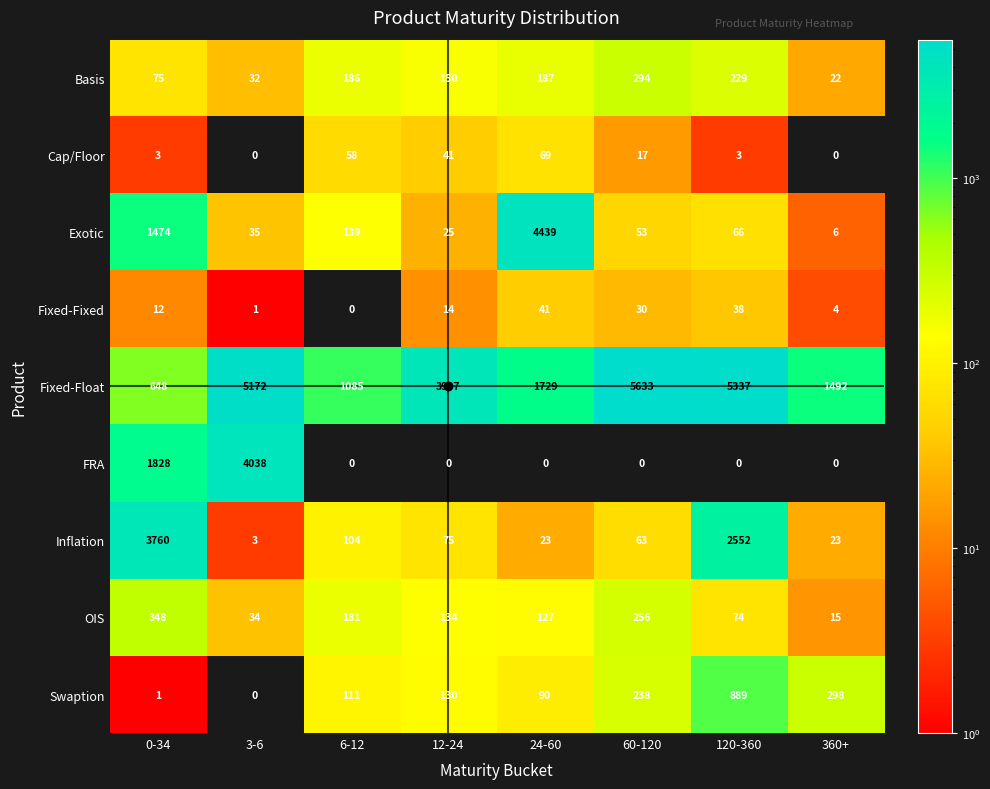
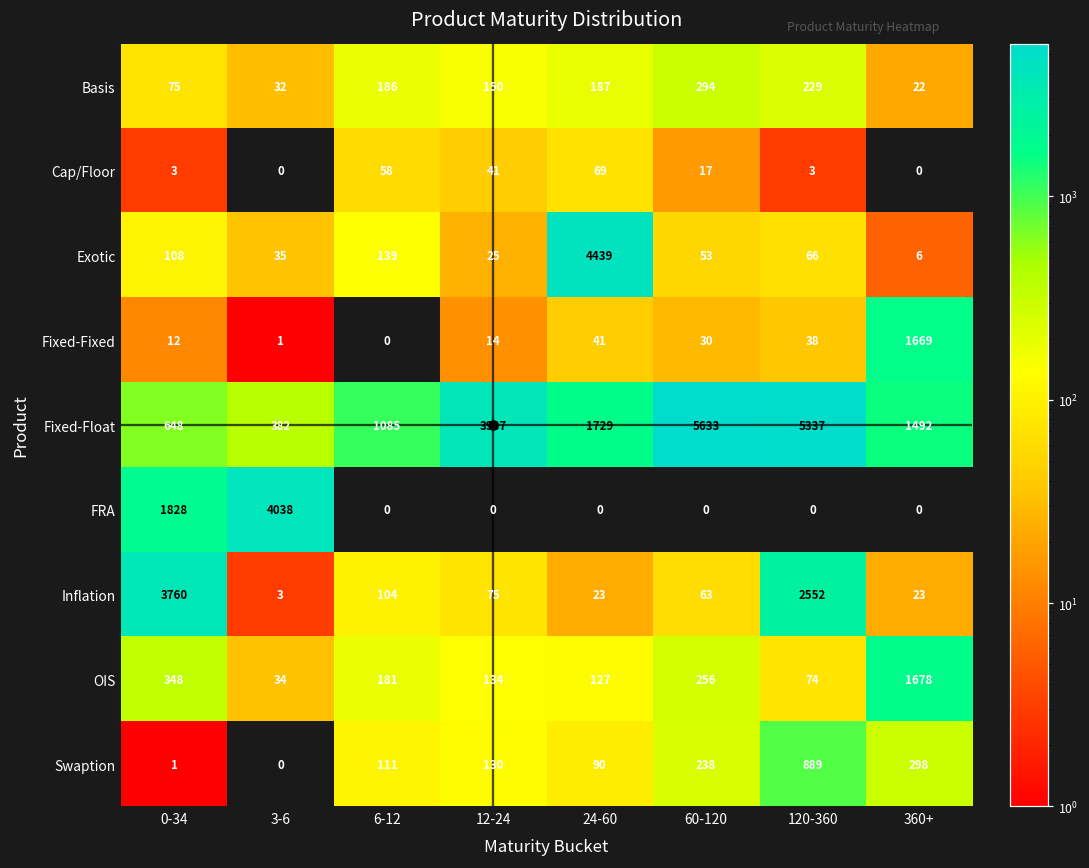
Exotic, 0-34: 1474 -> 108
Fixed-Fixed, 360+: 4 -> 1669
Fixed-Float, 3-6: 5172 -> 382
OIS, 360+: 15 -> 1678
